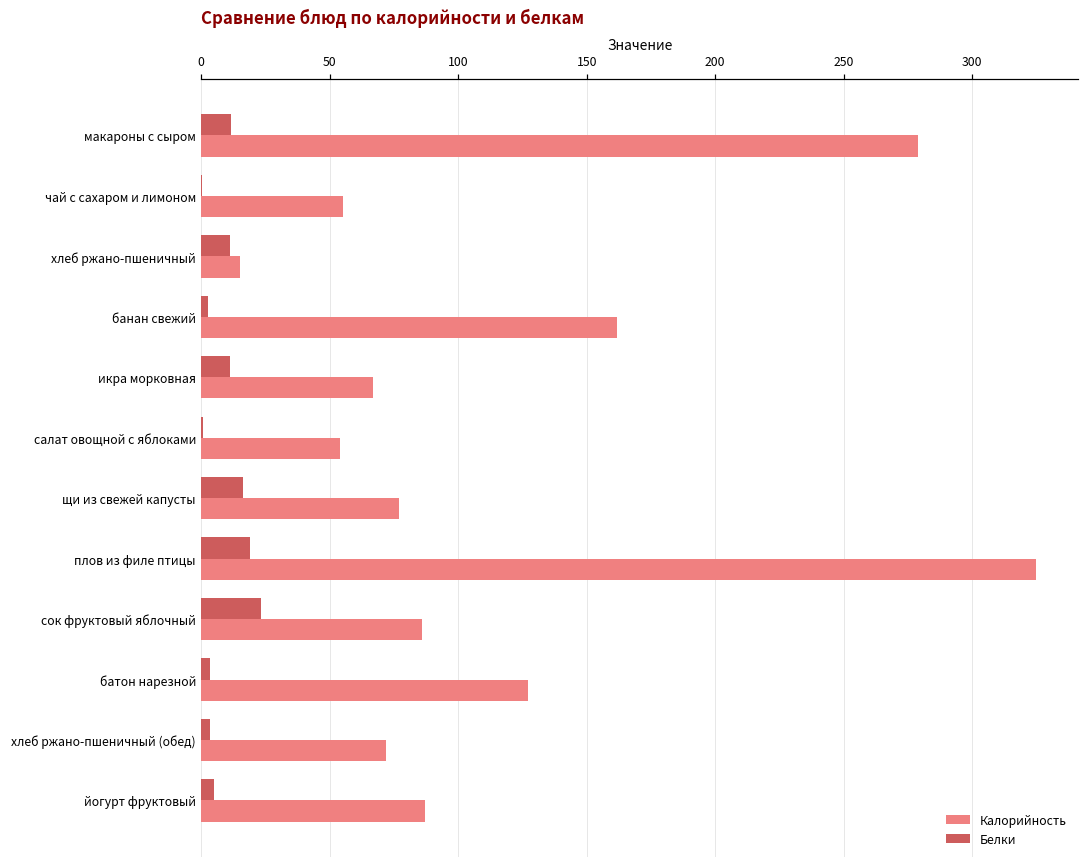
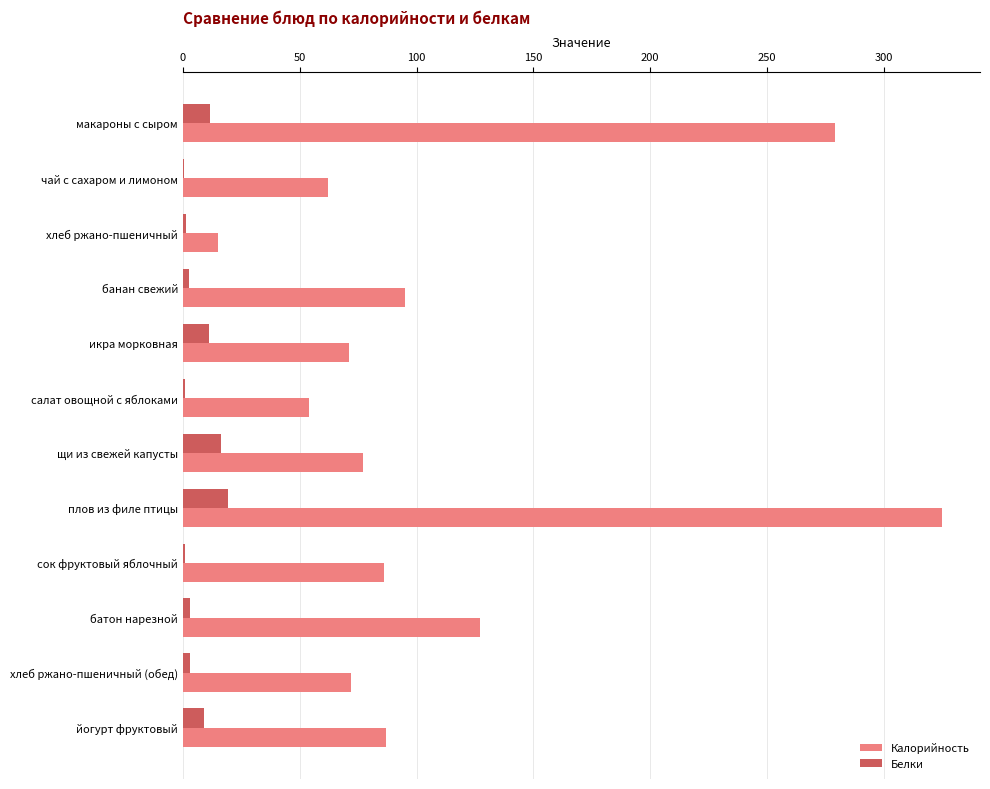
Калорийность, чай с сахаром и лимоном: 55 -> 62
Белки, хлеб ржано-пшеничный: 11 -> 1
Калорийность, банан свежий: 162 -> 95
Калорийность, икра морковная: 67 -> 71
Белки, сок фруктовый яблочный: 23 -> 1
Белки, йогурт фруктовый: 5 -> 9
